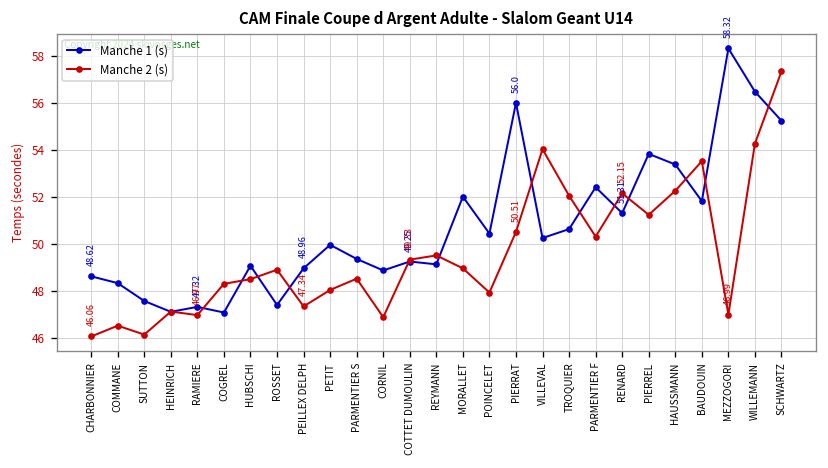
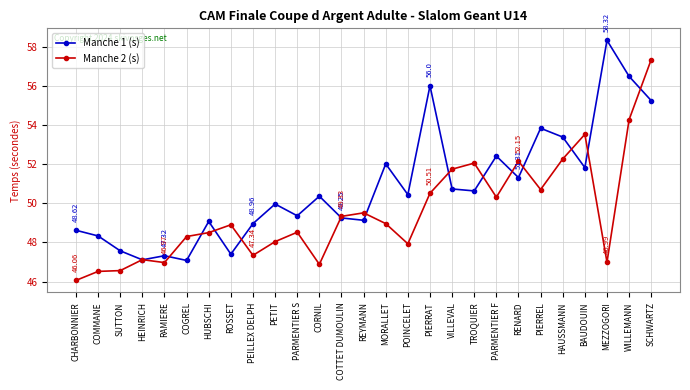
Manche 2 (s), SUTTON: 46.1 -> 46.6
Manche 1 (s), CORNIL: 48.9 -> 50.4
Manche 1 (s), VILLEVAL: 50.3 -> 50.7
Manche 2 (s), VILLEVAL: 54.0 -> 51.7
Manche 2 (s), PIERREL: 51.2 -> 50.7
